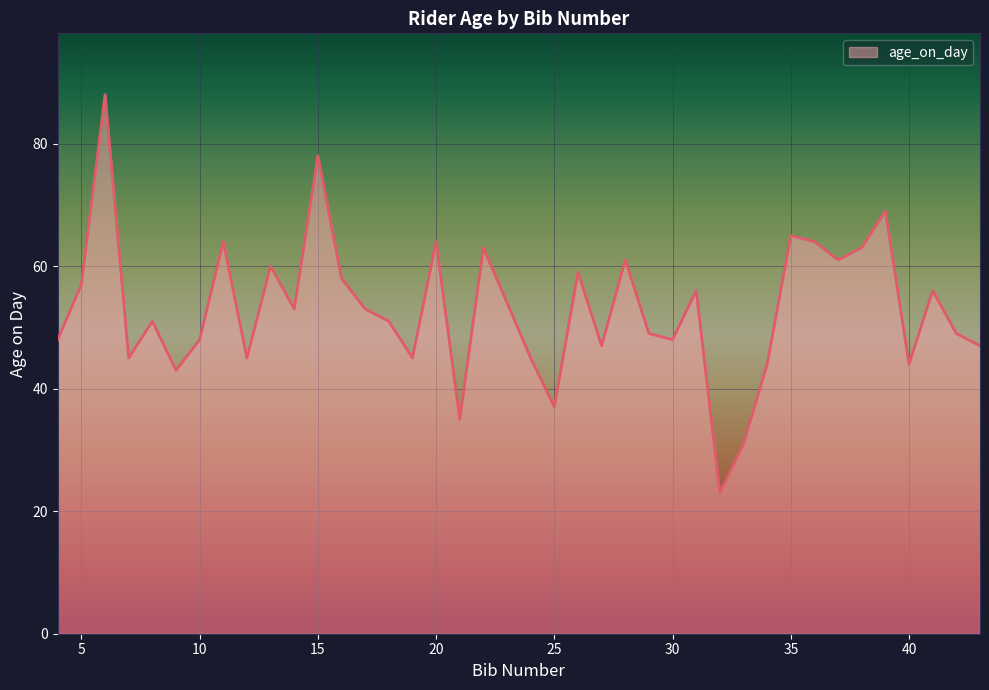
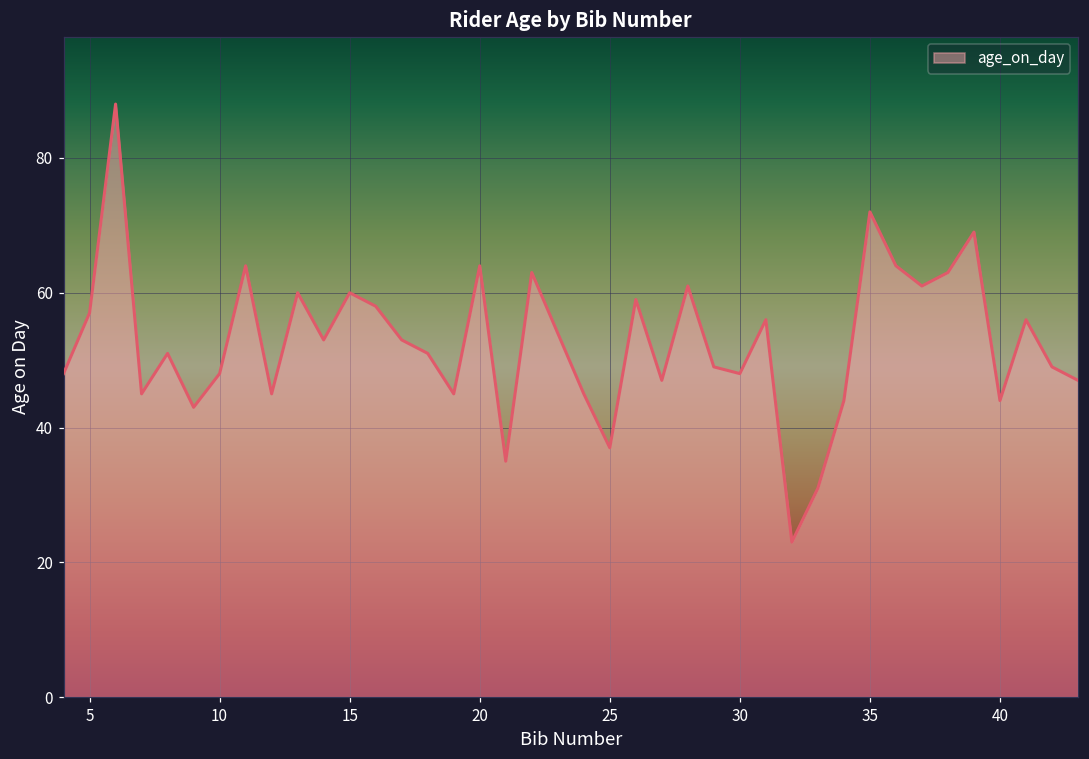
15: 78 -> 60
35: 65 -> 72
